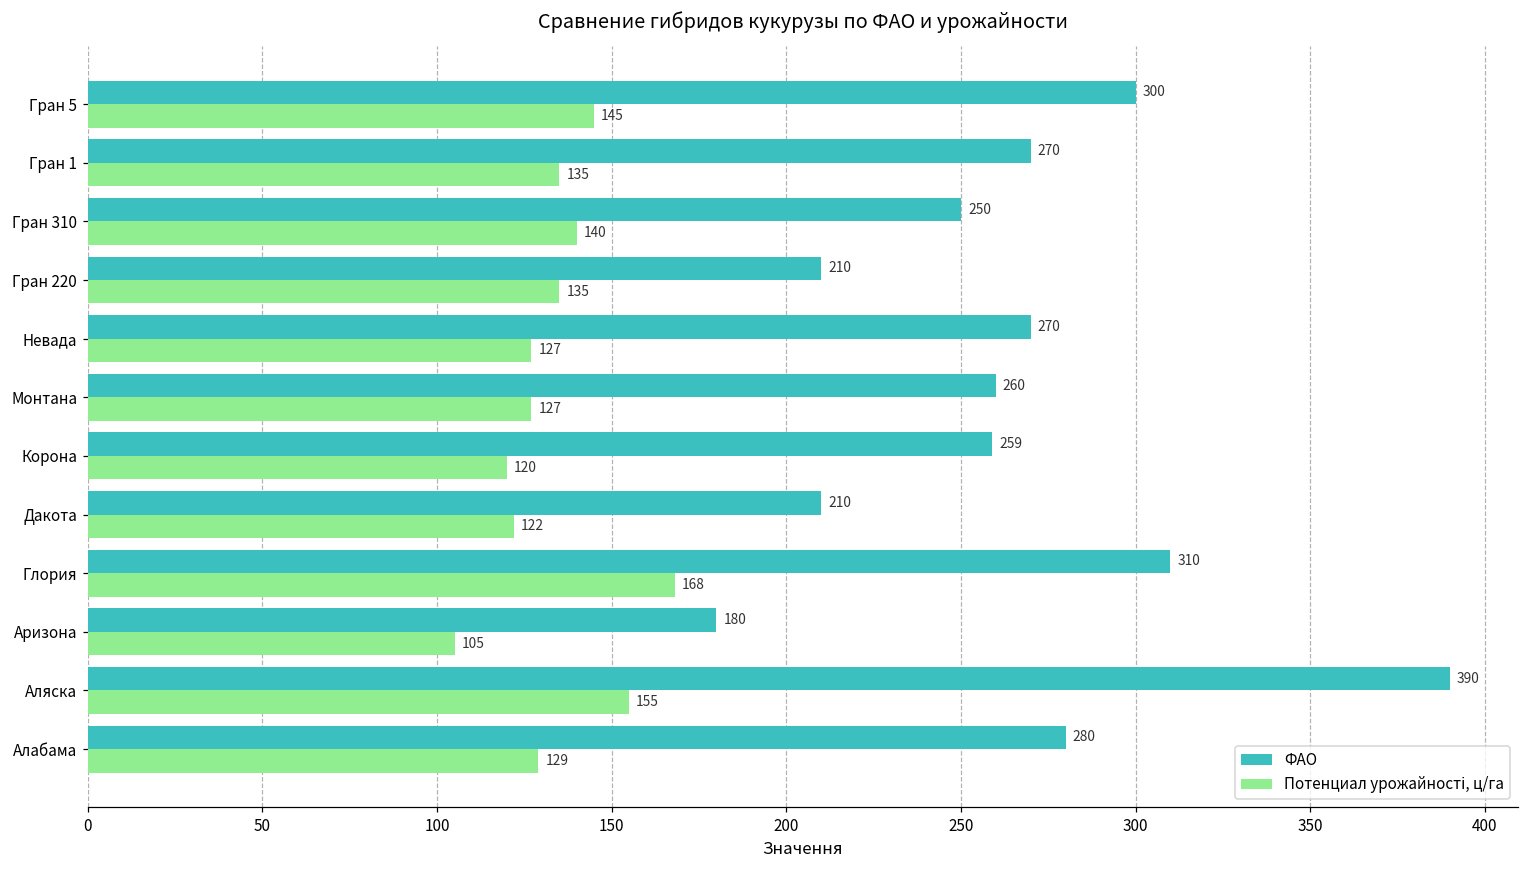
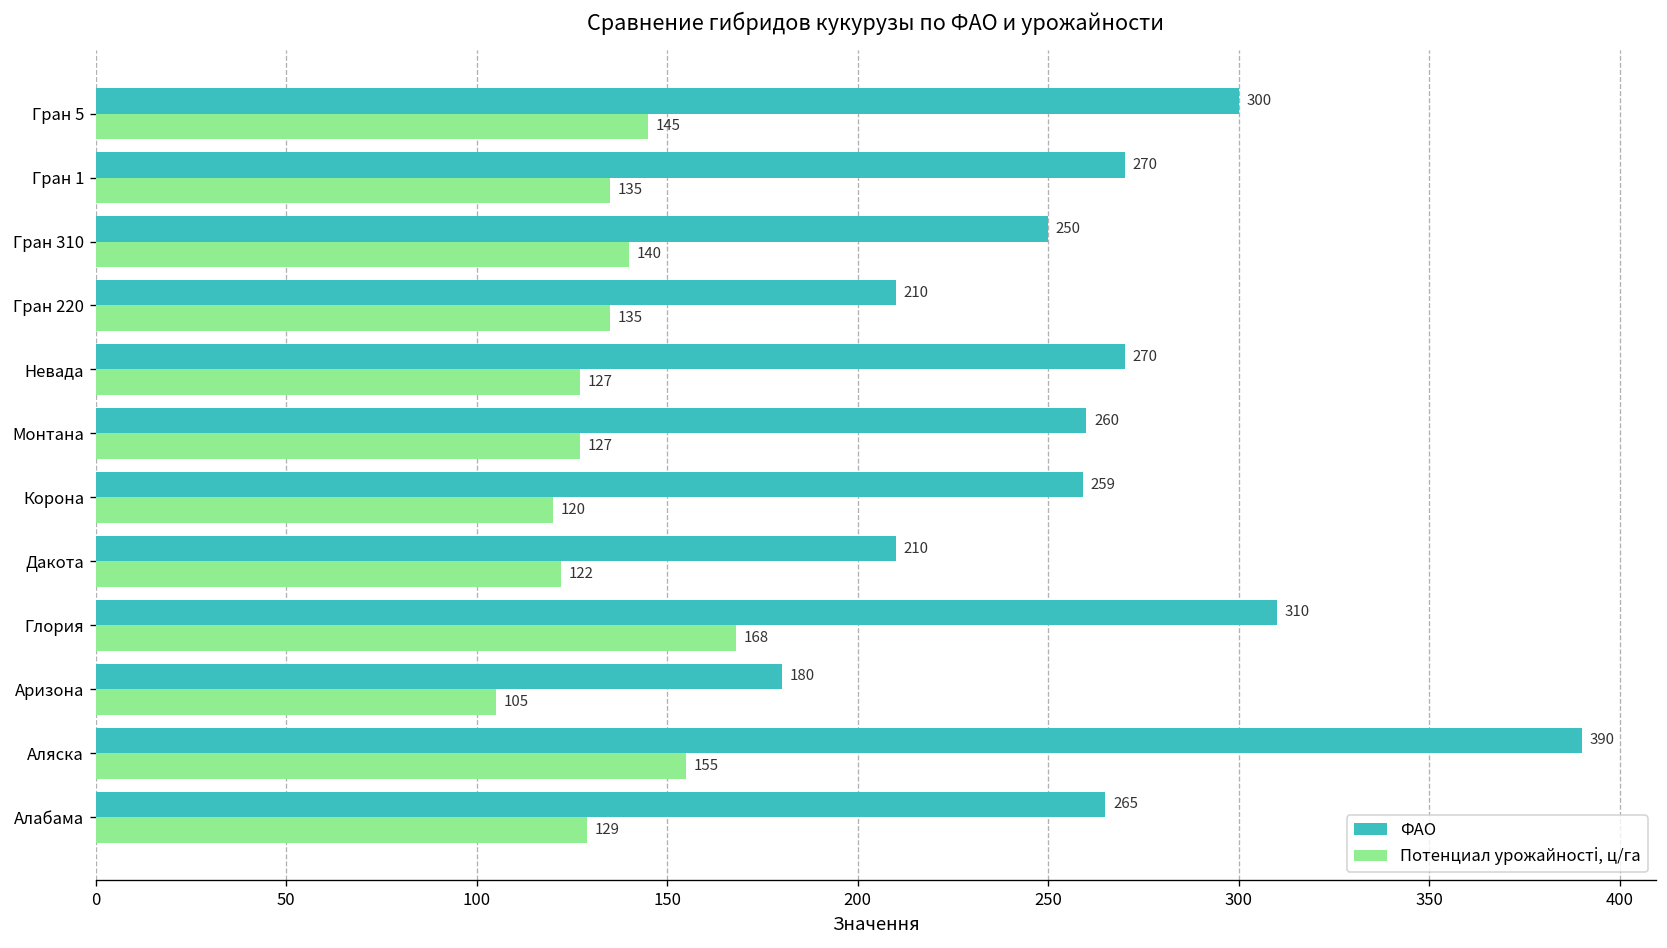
ФАО, Алабама: 280 -> 265
